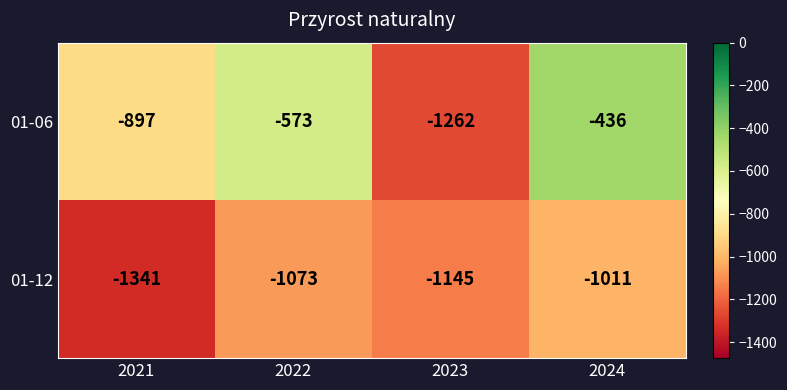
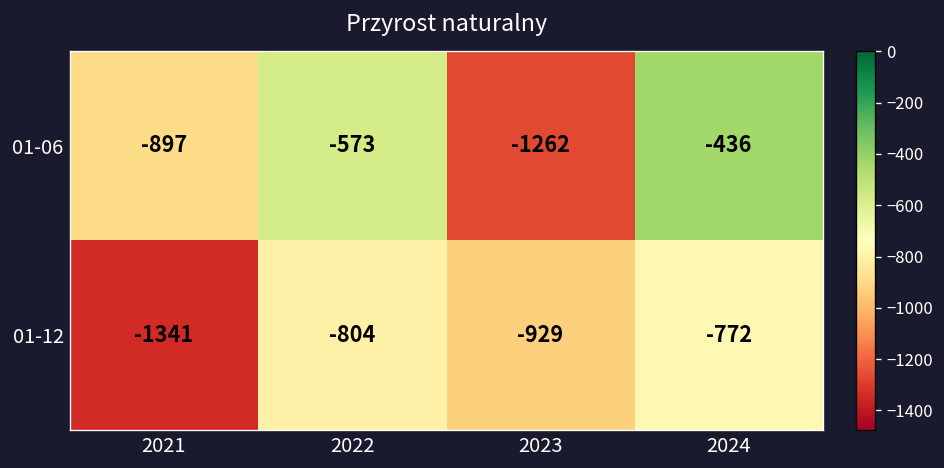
01-12, 2022: -1073 -> -804
01-12, 2023: -1145 -> -929
01-12, 2024: -1011 -> -772
